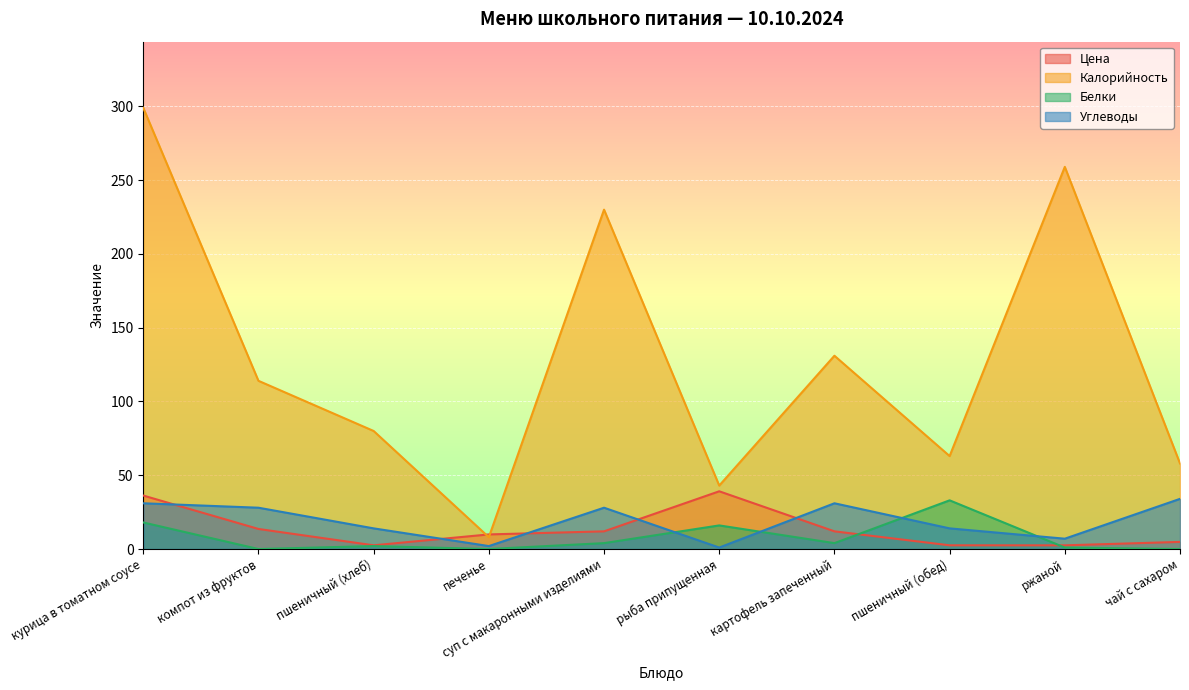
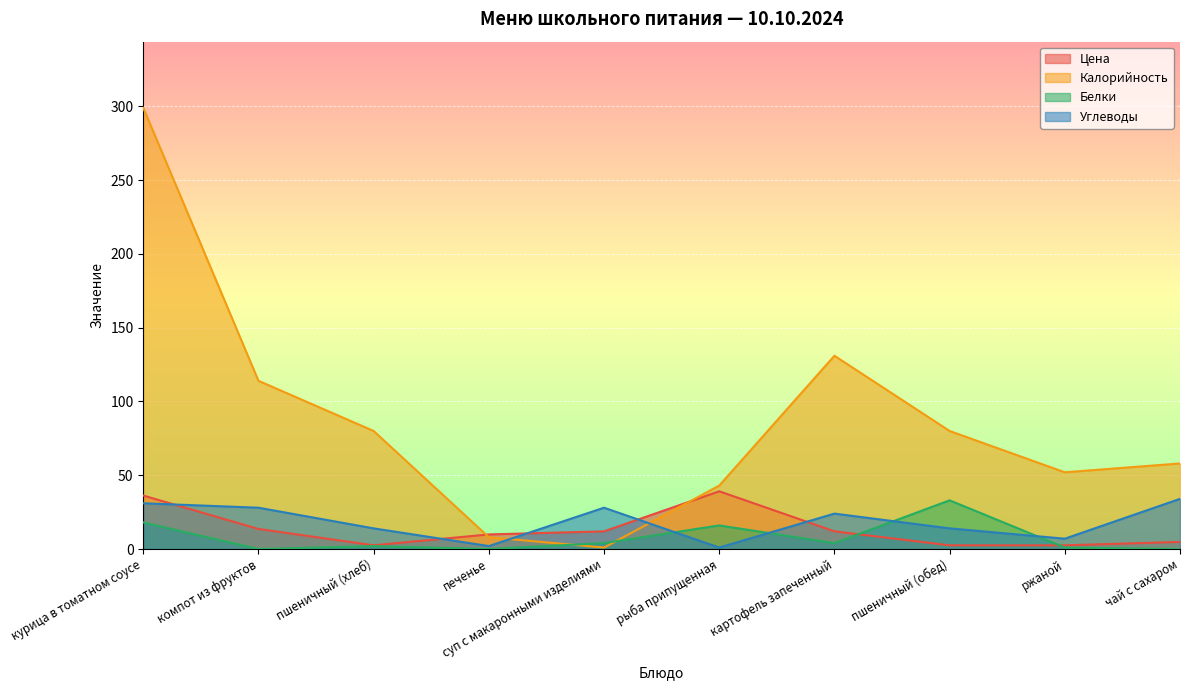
Калорийность, суп с макаронными изделиями: 230 -> 1
Углеводы, картофель запеченный: 31 -> 24
Калорийность, пшеничный (обед): 63 -> 80
Калорийность, ржаной: 259 -> 52
